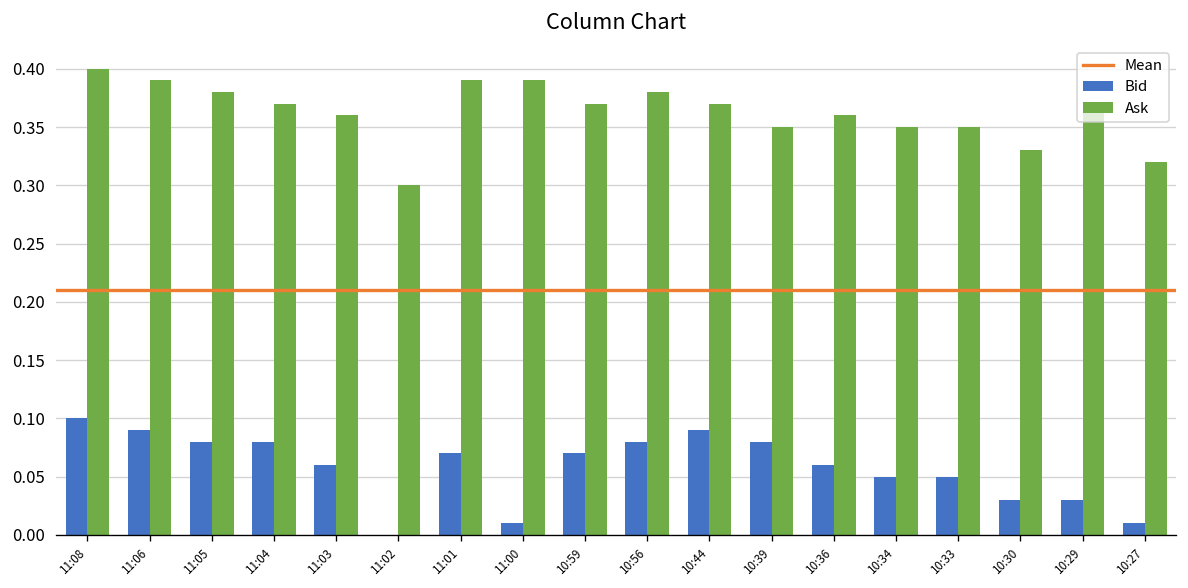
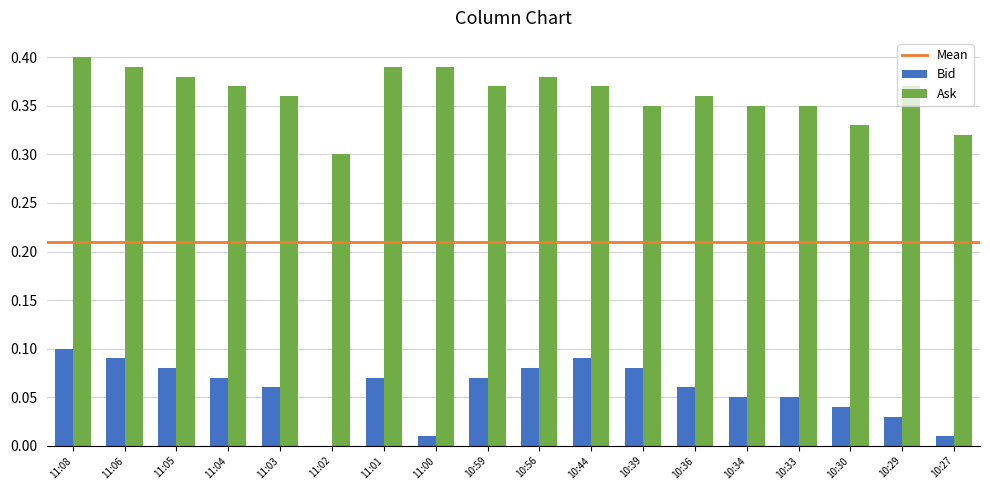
Bid, 11:04: 0.08 -> 0.07
Bid, 10:30: 0.03 -> 0.04
